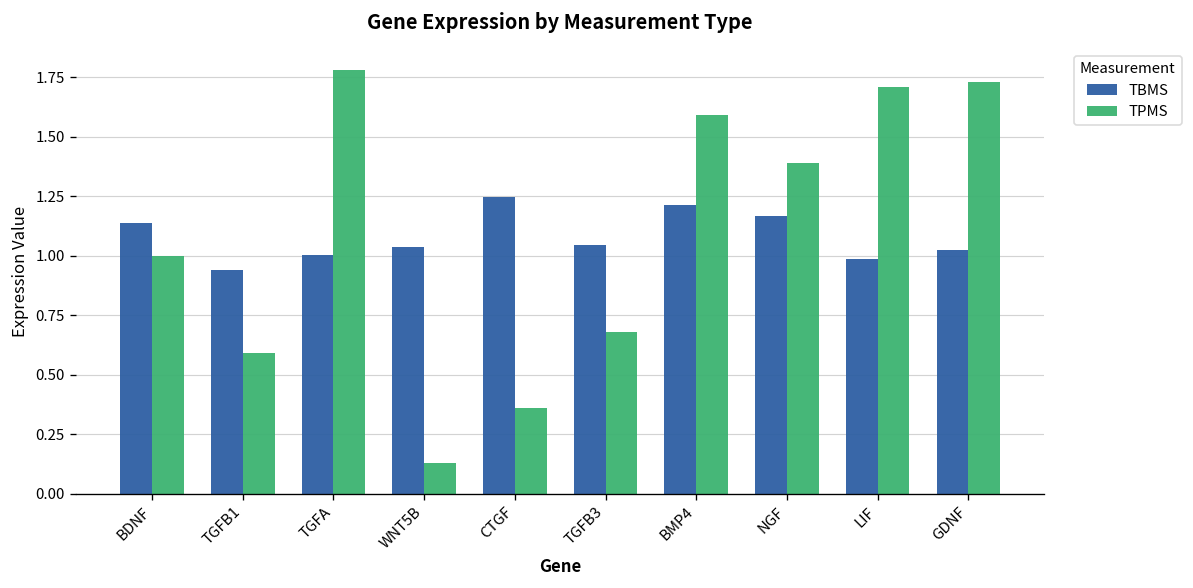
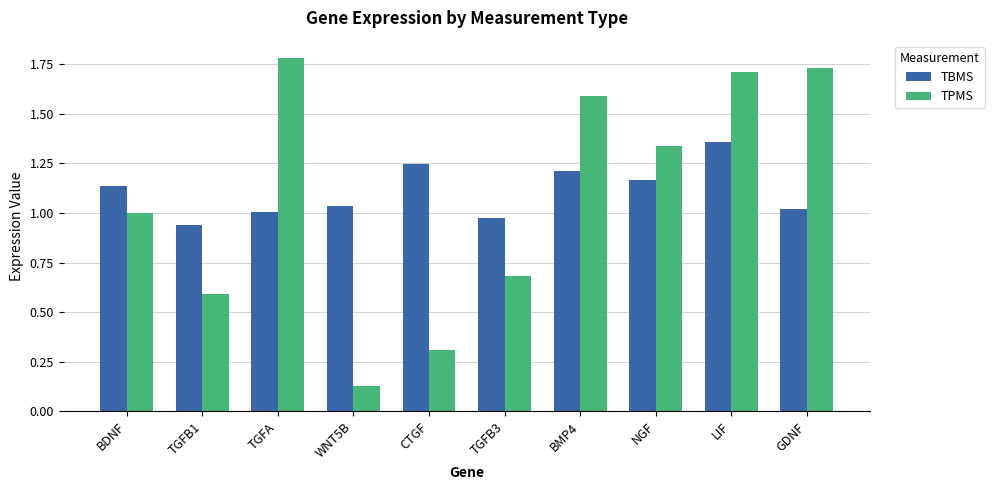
TPMS, CTGF: 0.36 -> 0.31
TBMS, TGFB3: 1.04 -> 0.97
TPMS, NGF: 1.39 -> 1.34
TBMS, LIF: 0.98 -> 1.36
